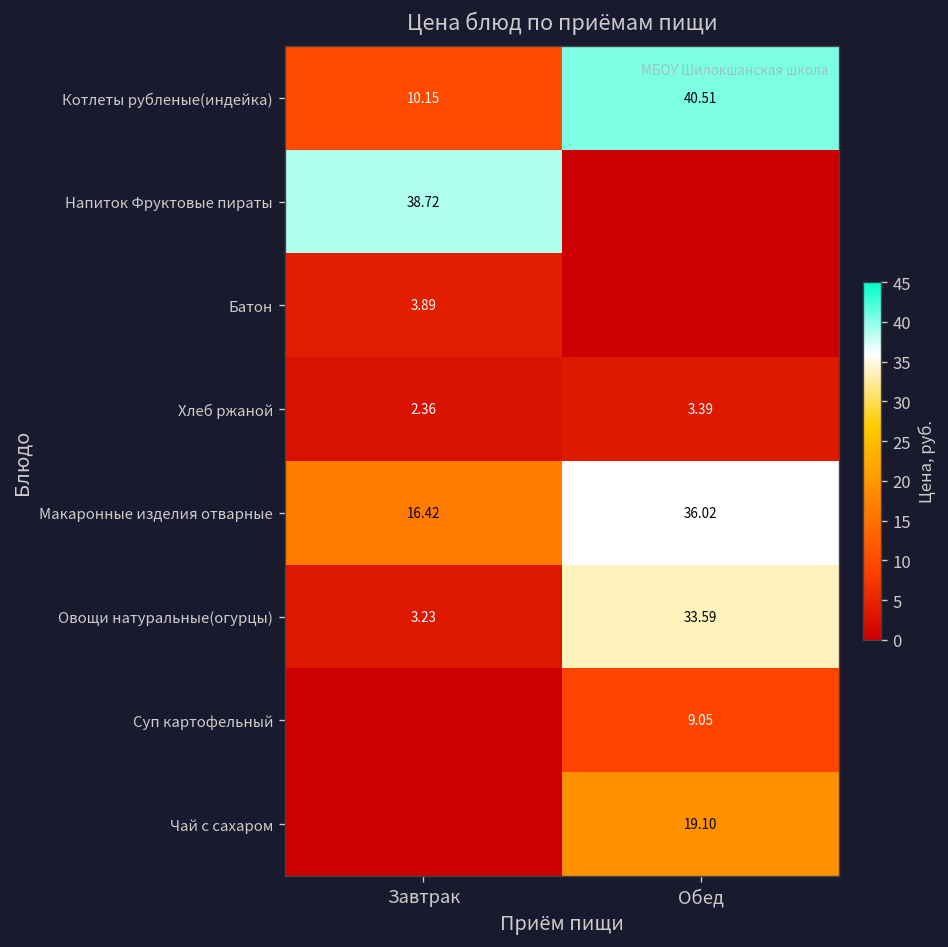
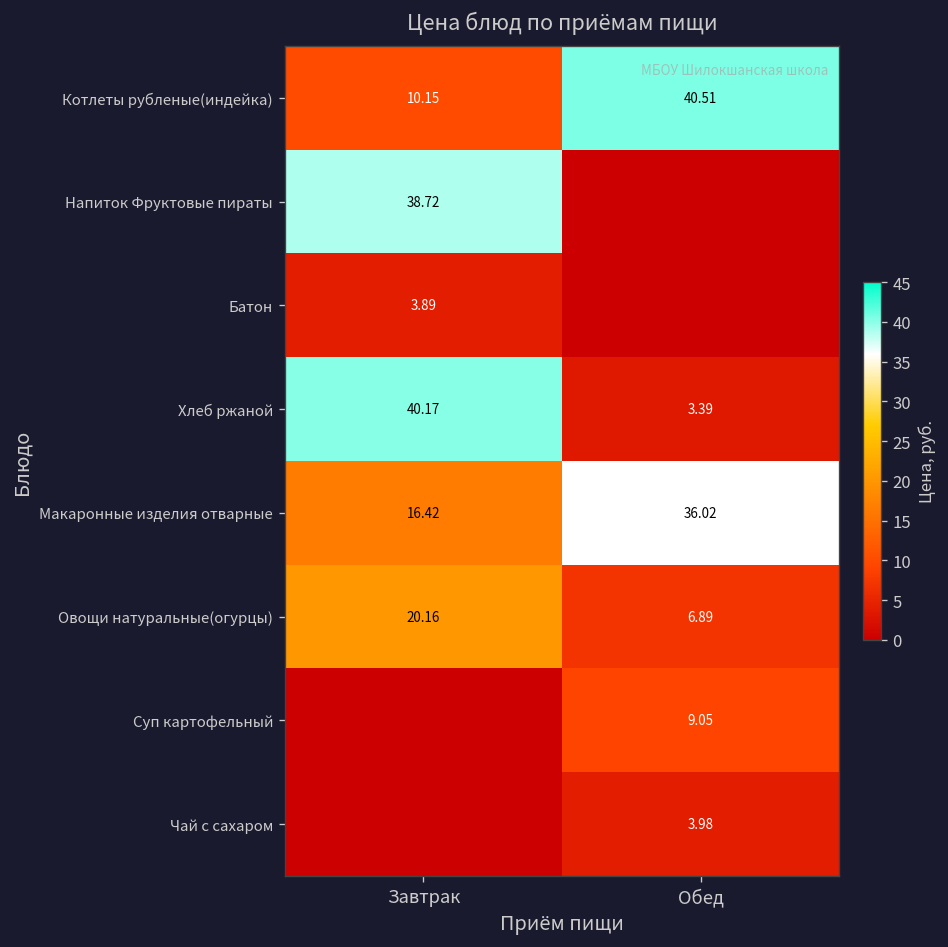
Хлеб ржаной, Завтрак: 2.36 -> 40.17
Овощи натуральные(огурцы), Завтрак: 3.23 -> 20.16
Овощи натуральные(огурцы), Обед: 33.59 -> 6.89
Чай с сахаром, Обед: 19.10 -> 3.98
